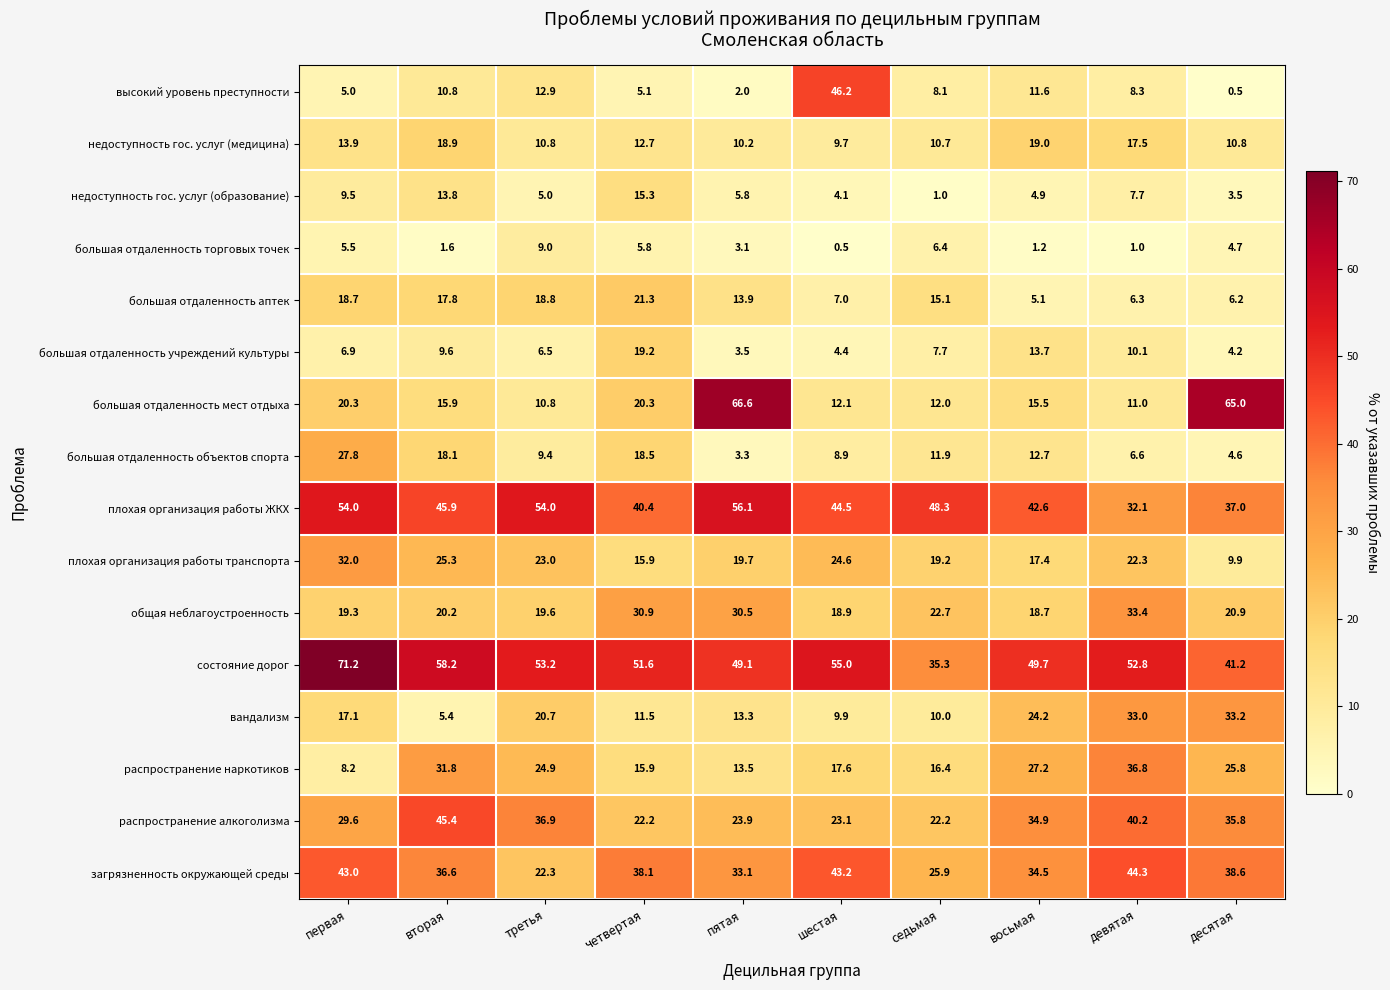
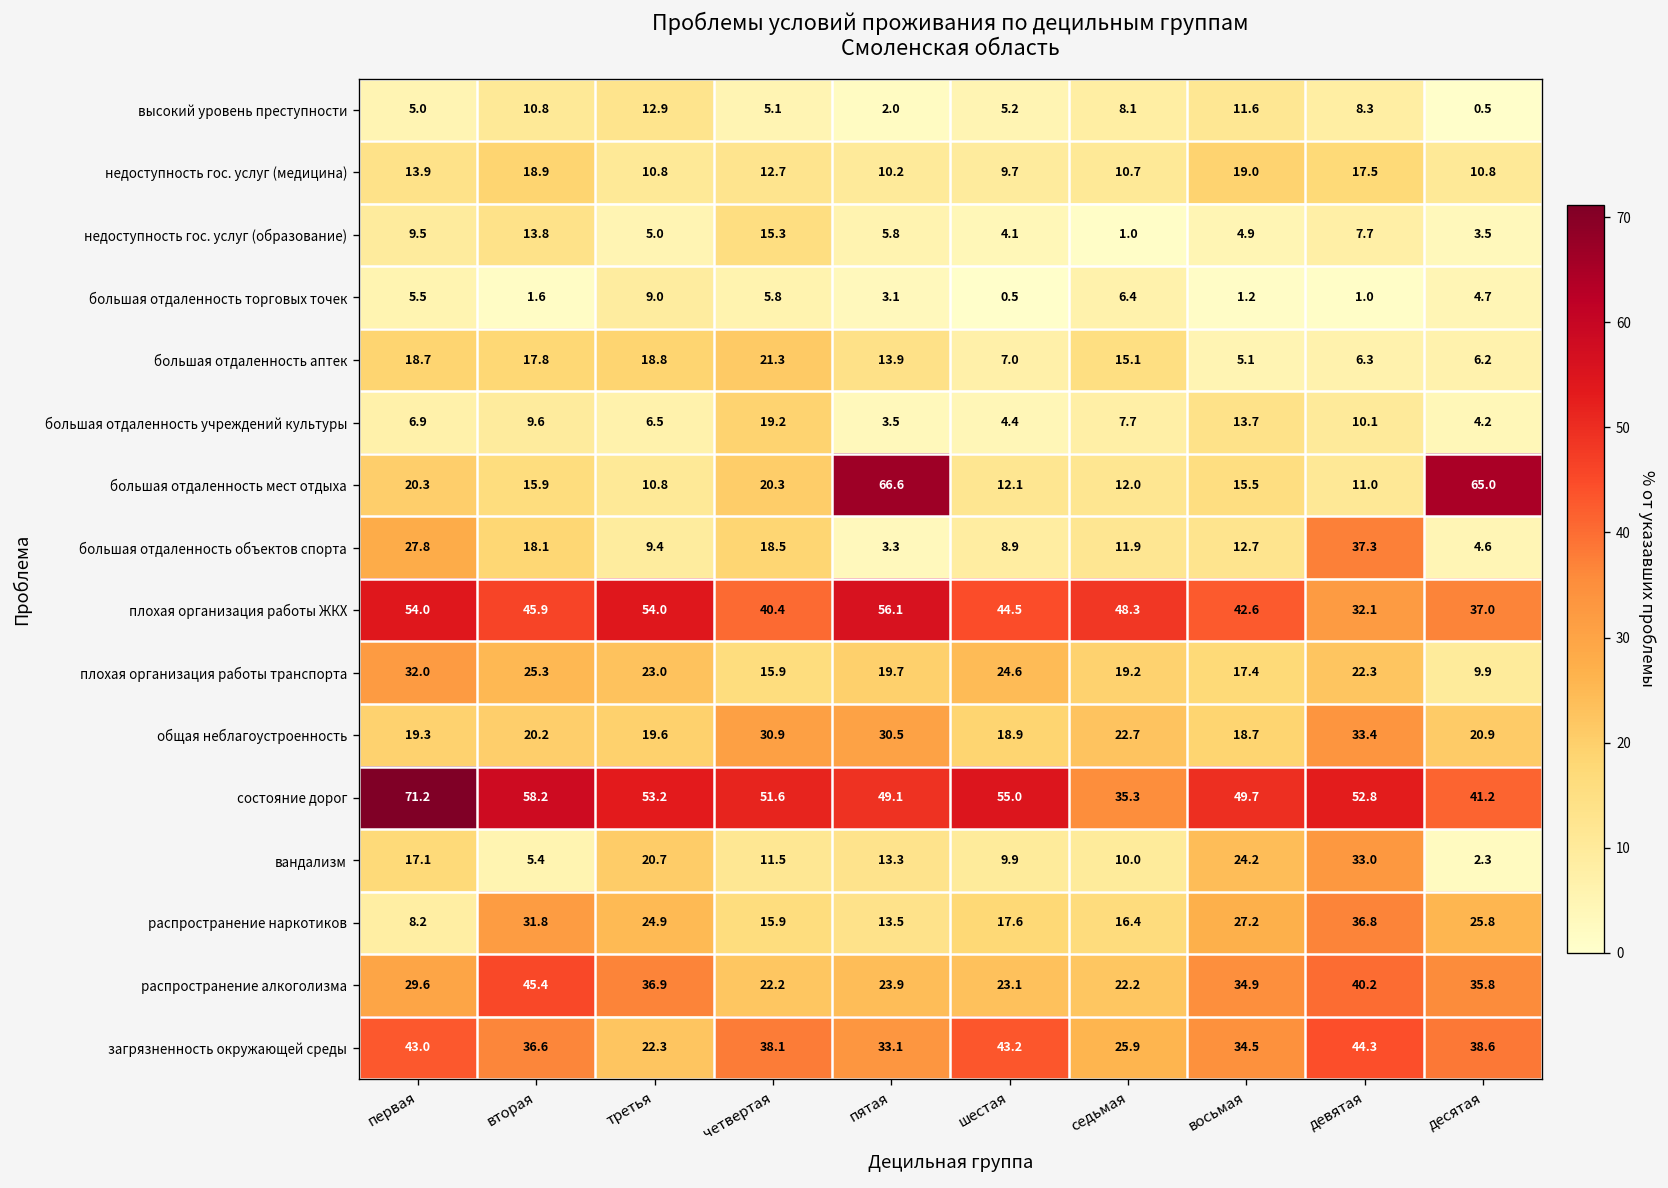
высокий уровень преступности, шестая: 46.2 -> 5.2
большая отдаленность объектов спорта, девятая: 6.6 -> 37.3
вандализм, десятая: 33.2 -> 2.3
